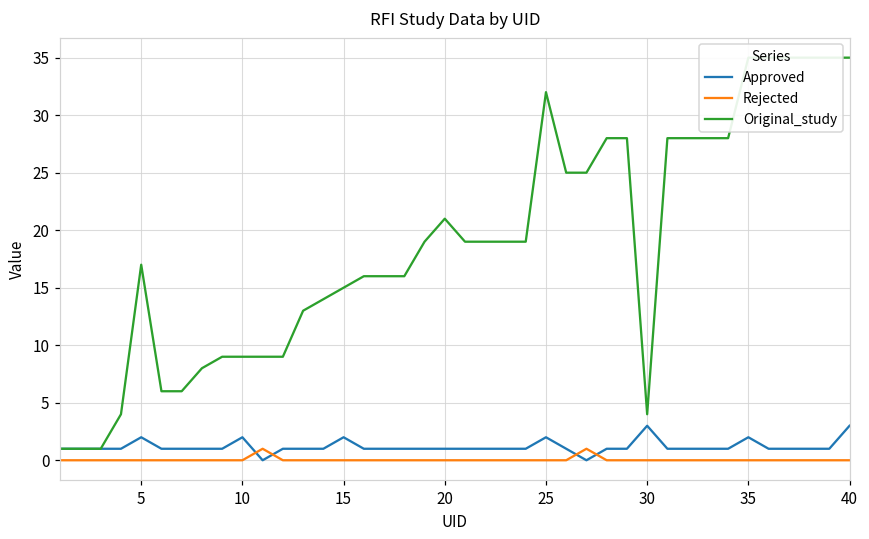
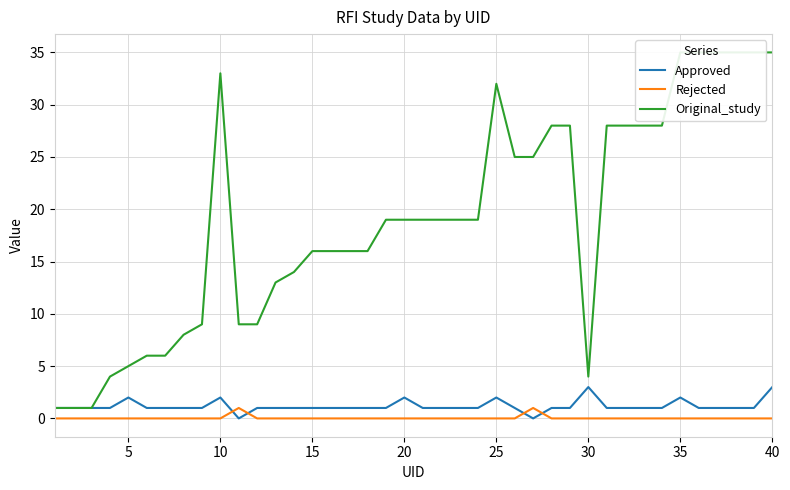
Original_study, 5: 17 -> 5
Original_study, 10: 9 -> 33
Approved, 15: 2 -> 1
Original_study, 15: 15 -> 16
Approved, 20: 1 -> 2
Original_study, 20: 21 -> 19
